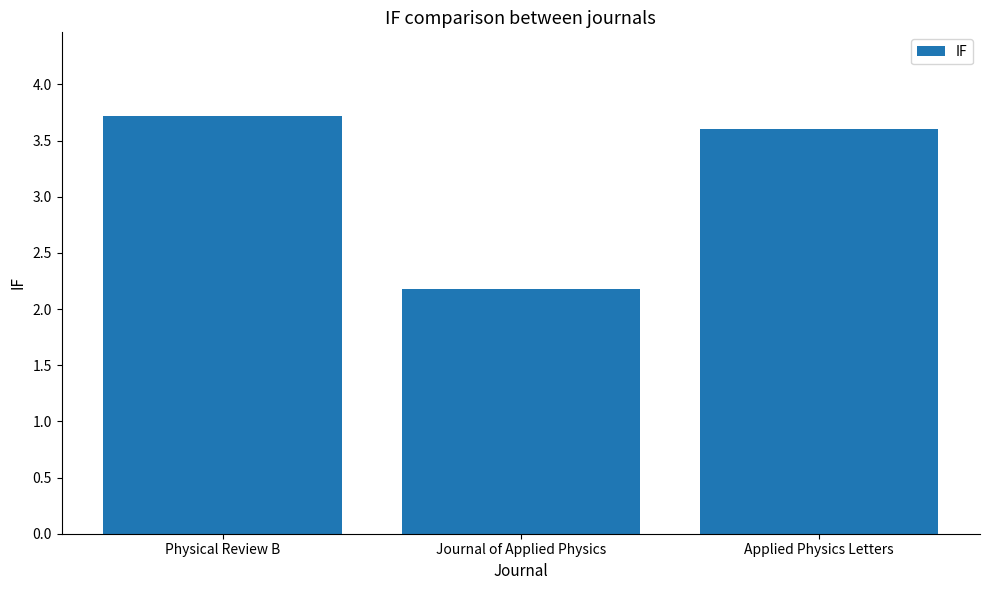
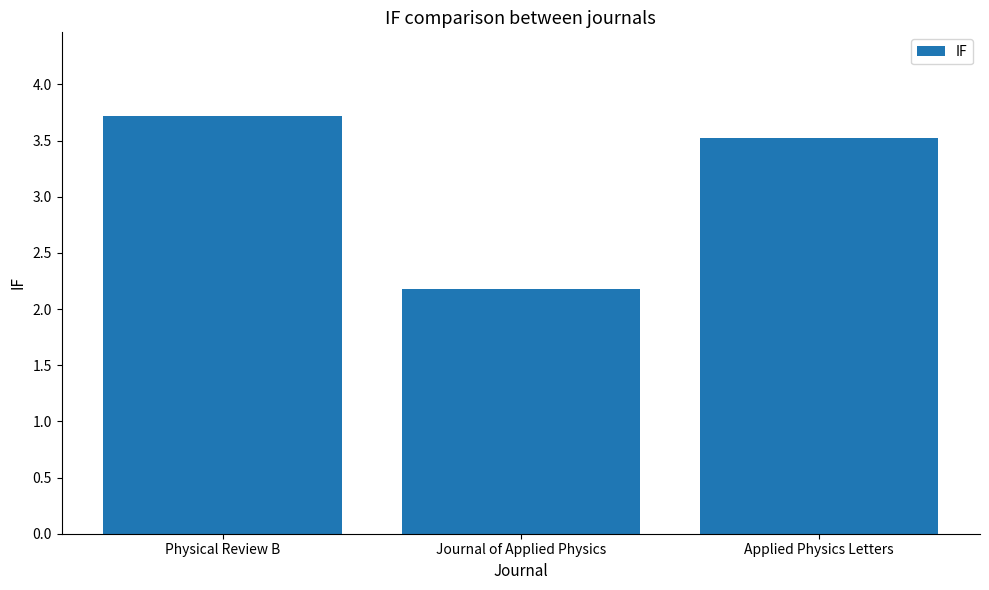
Applied Physics Letters: 3.60 -> 3.52
